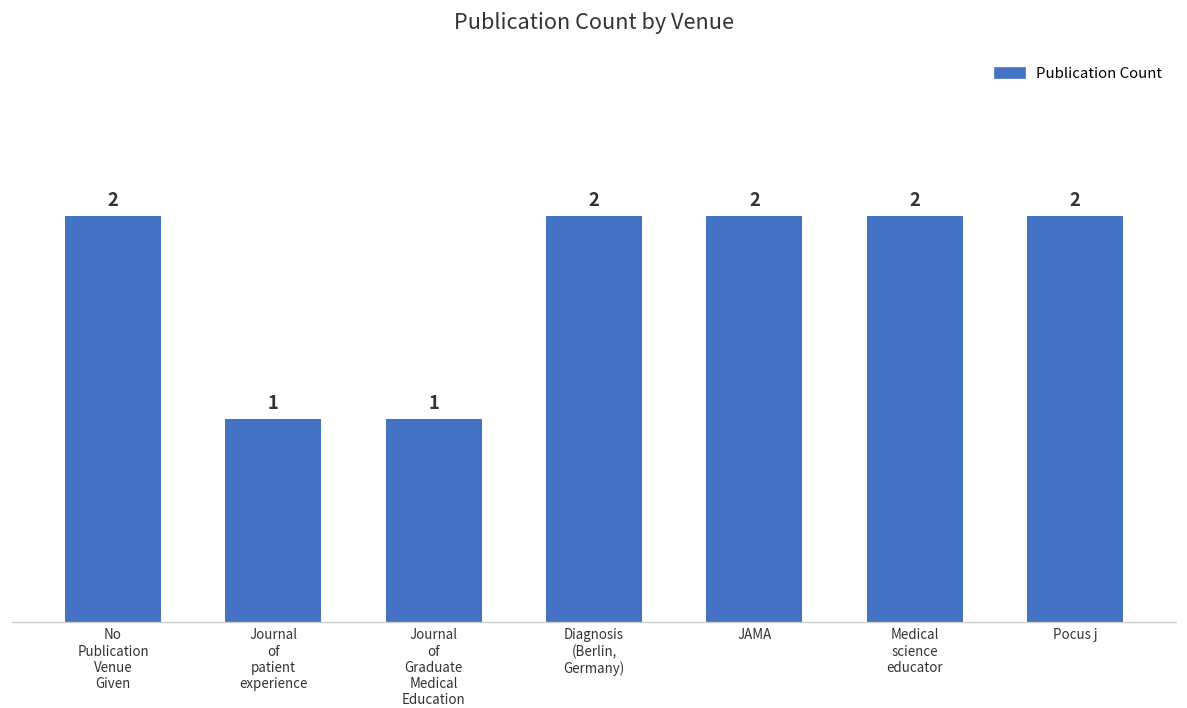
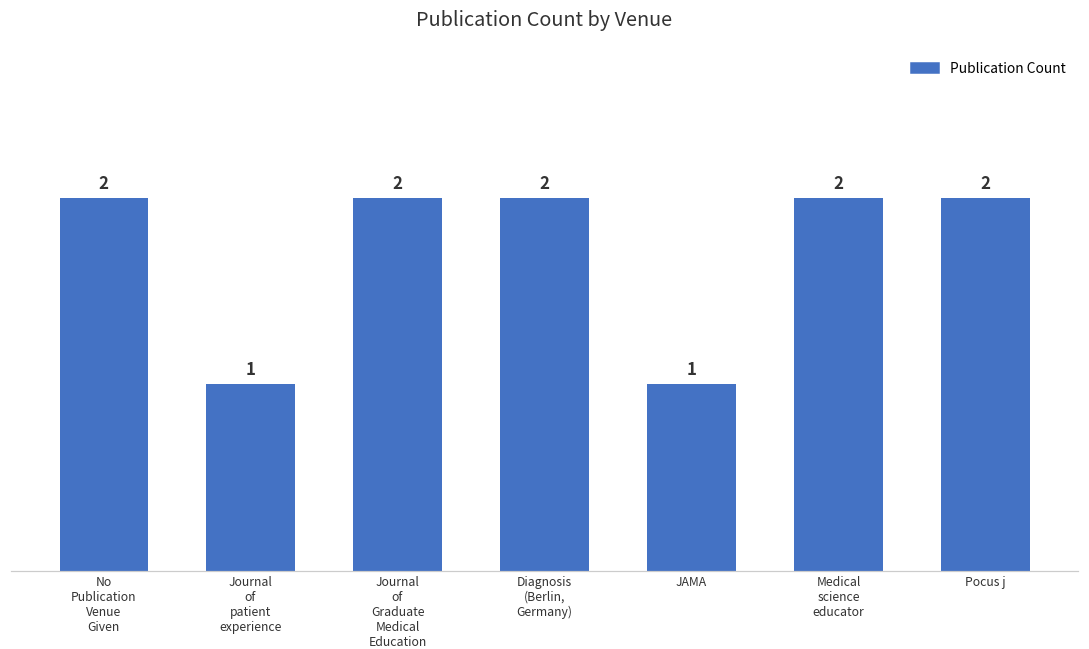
Journal of Graduate Medical Education: 1 -> 2
JAMA: 2 -> 1
